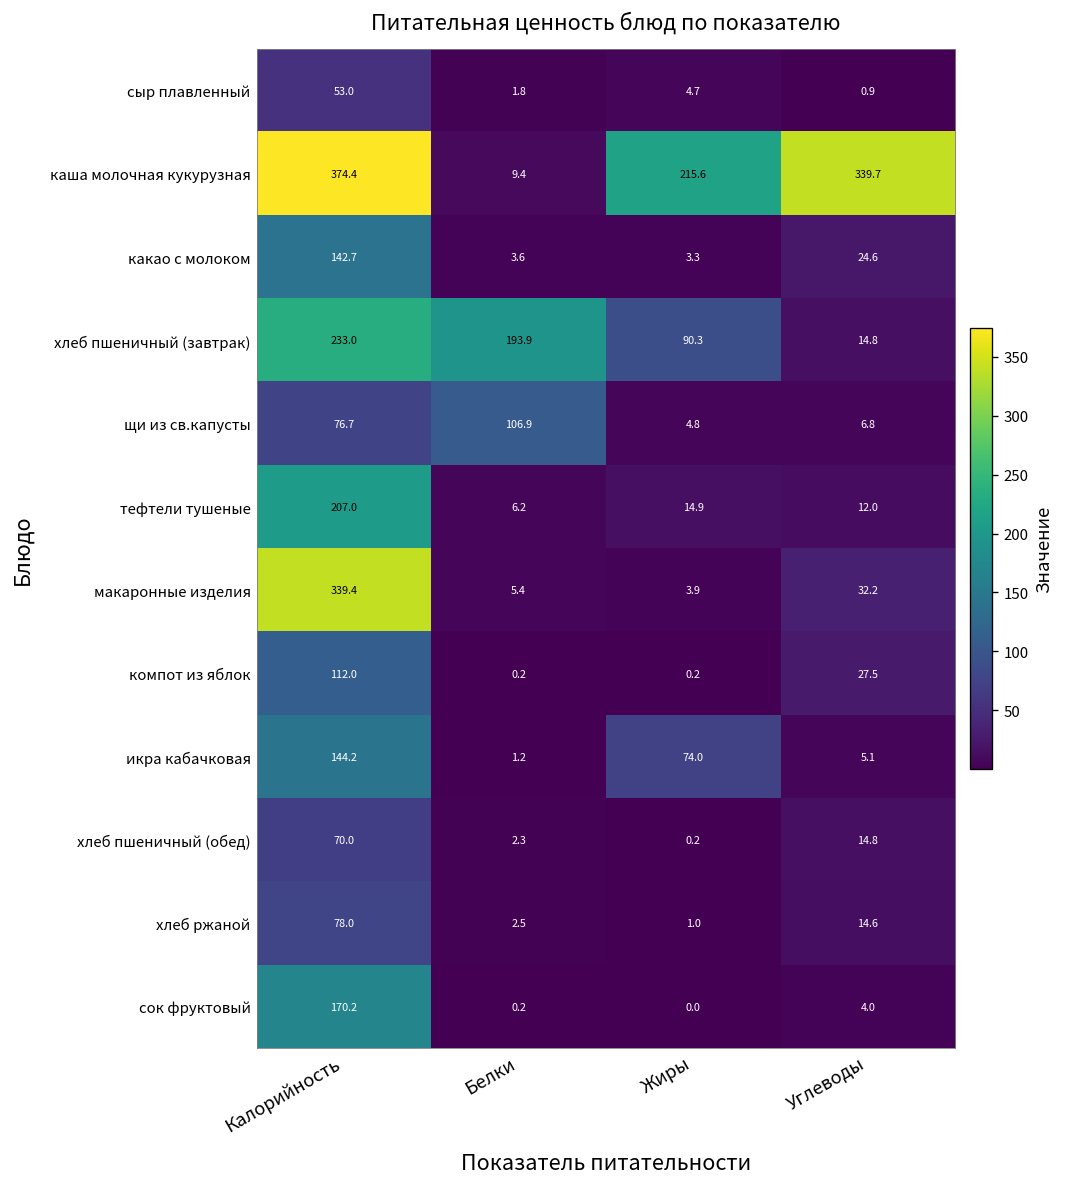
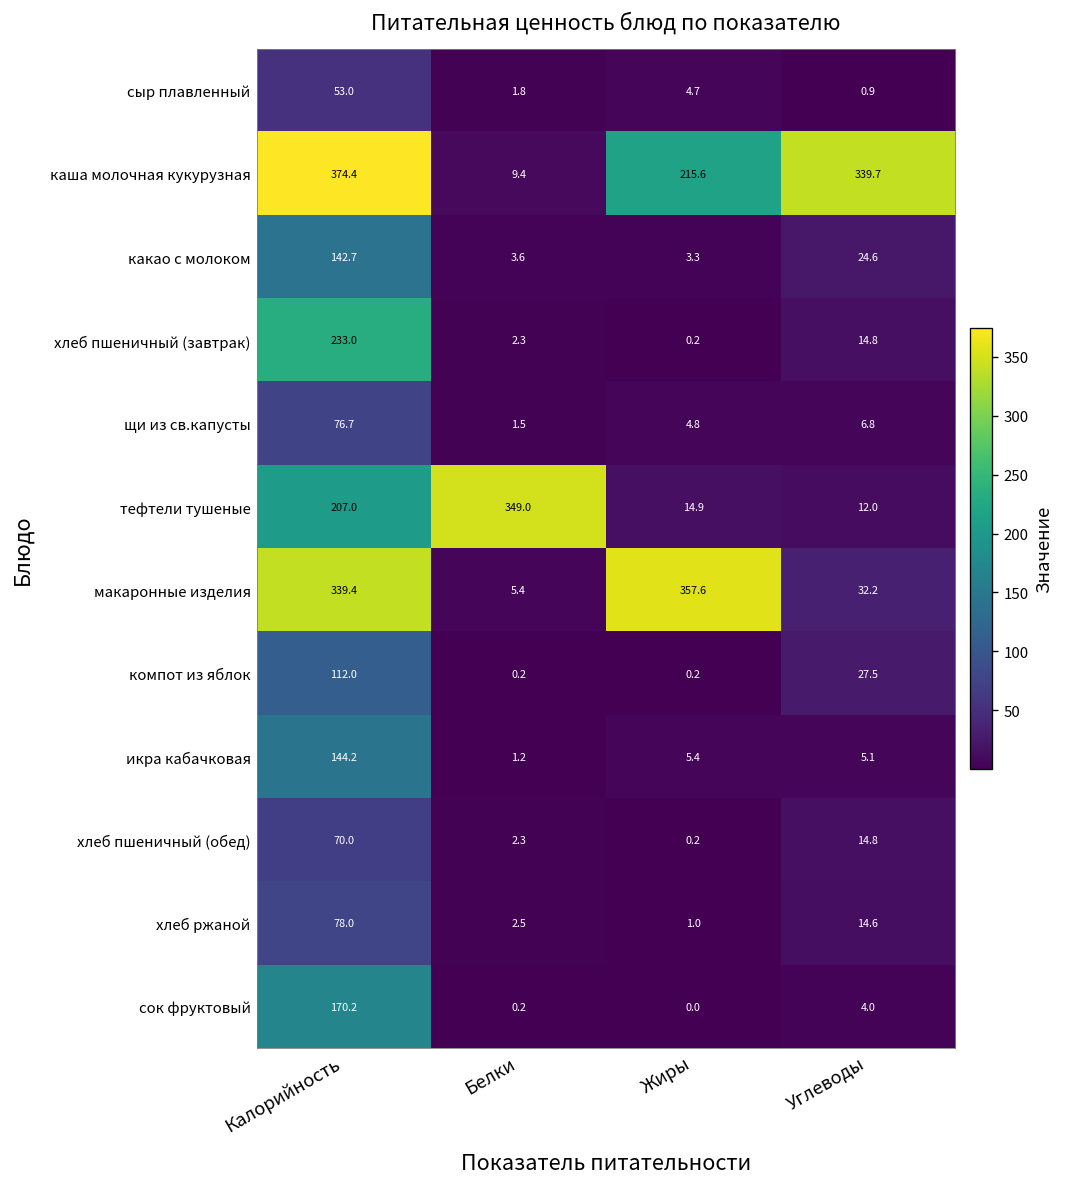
хлеб пшеничный (завтрак), Белки: 193.9 -> 2.3
хлеб пшеничный (завтрак), Жиры: 90.3 -> 0.2
щи из св.капусты, Белки: 106.9 -> 1.5
тефтели тушеные, Белки: 6.2 -> 349.0
макаронные изделия, Жиры: 3.9 -> 357.6
икра кабачковая, Жиры: 74.0 -> 5.4
